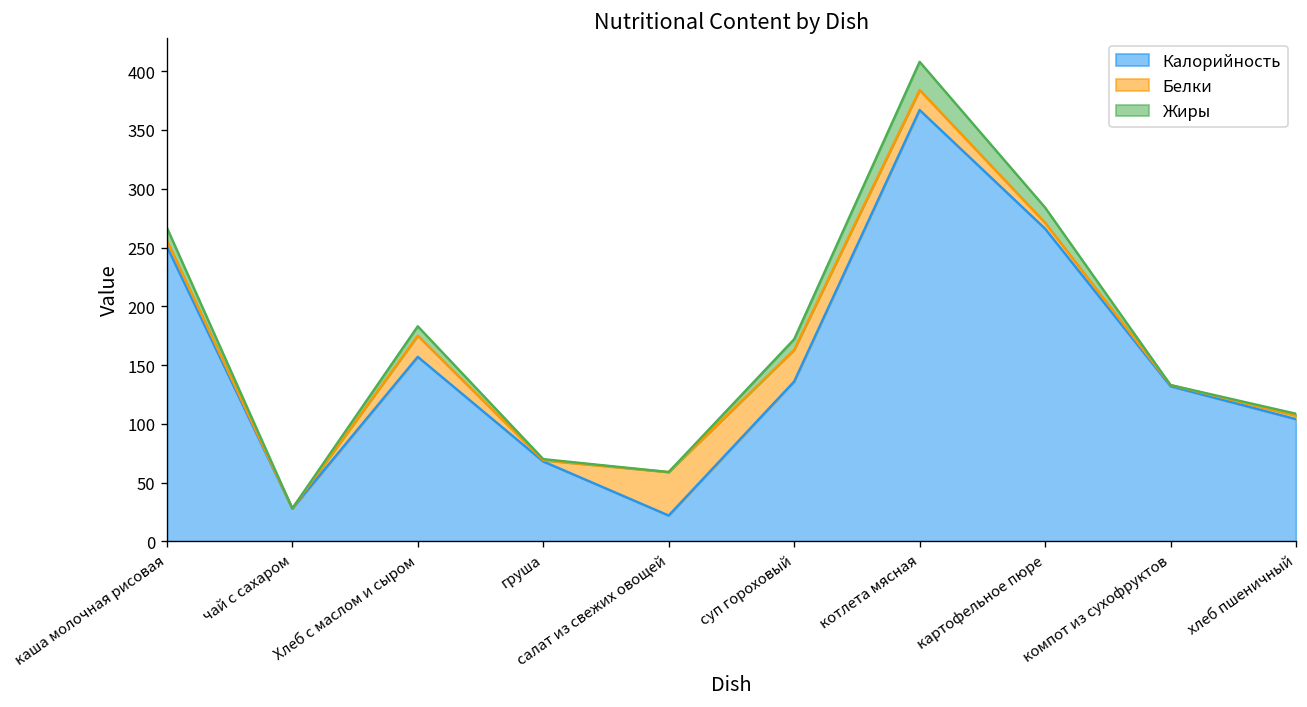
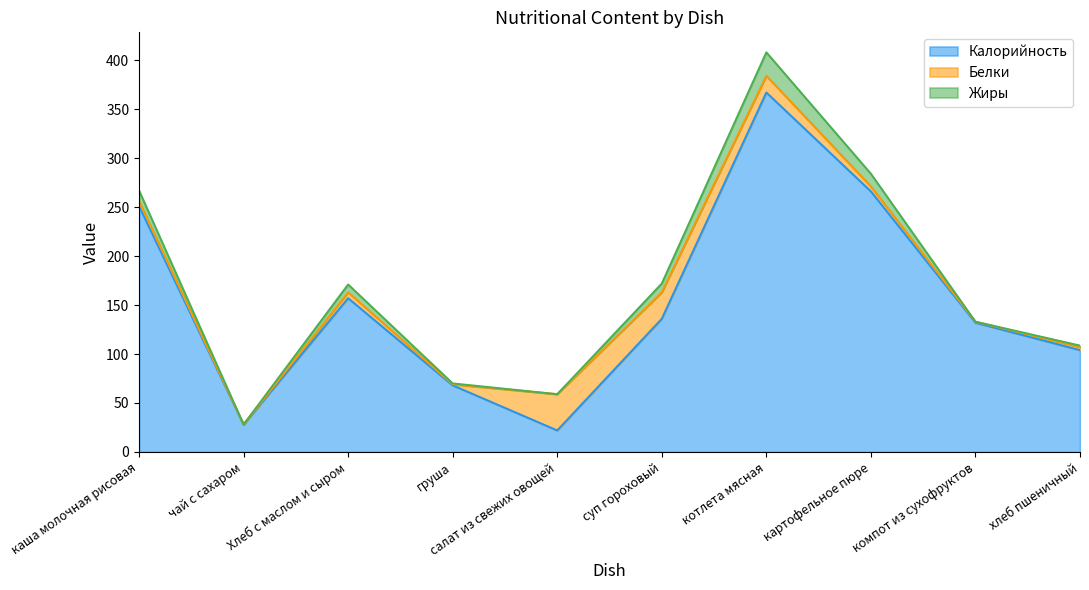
Белки, Хлеб с маслом и сыром: 20 -> 10
